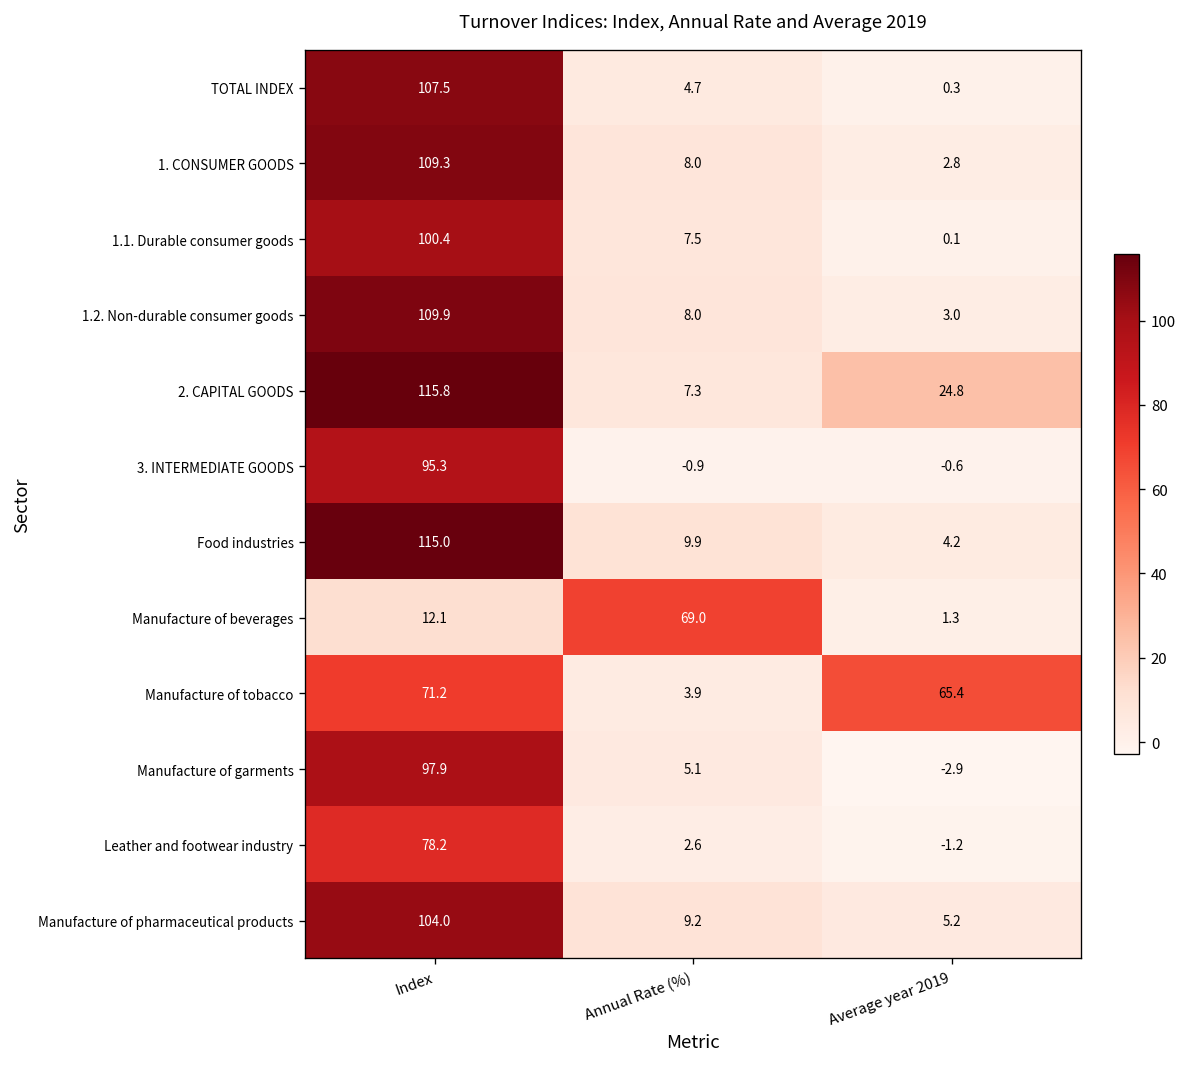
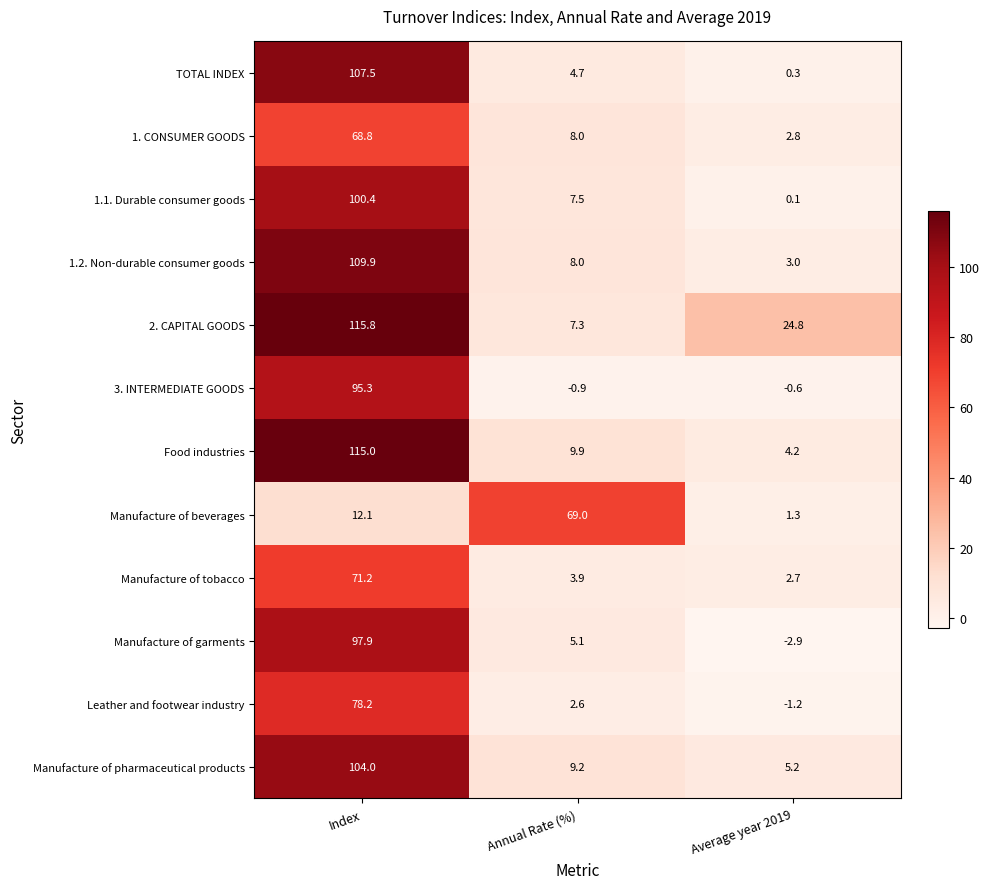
1. CONSUMER GOODS, Index: 109.3 -> 68.8
Manufacture of tobacco, Average year 2019: 65.4 -> 2.7
